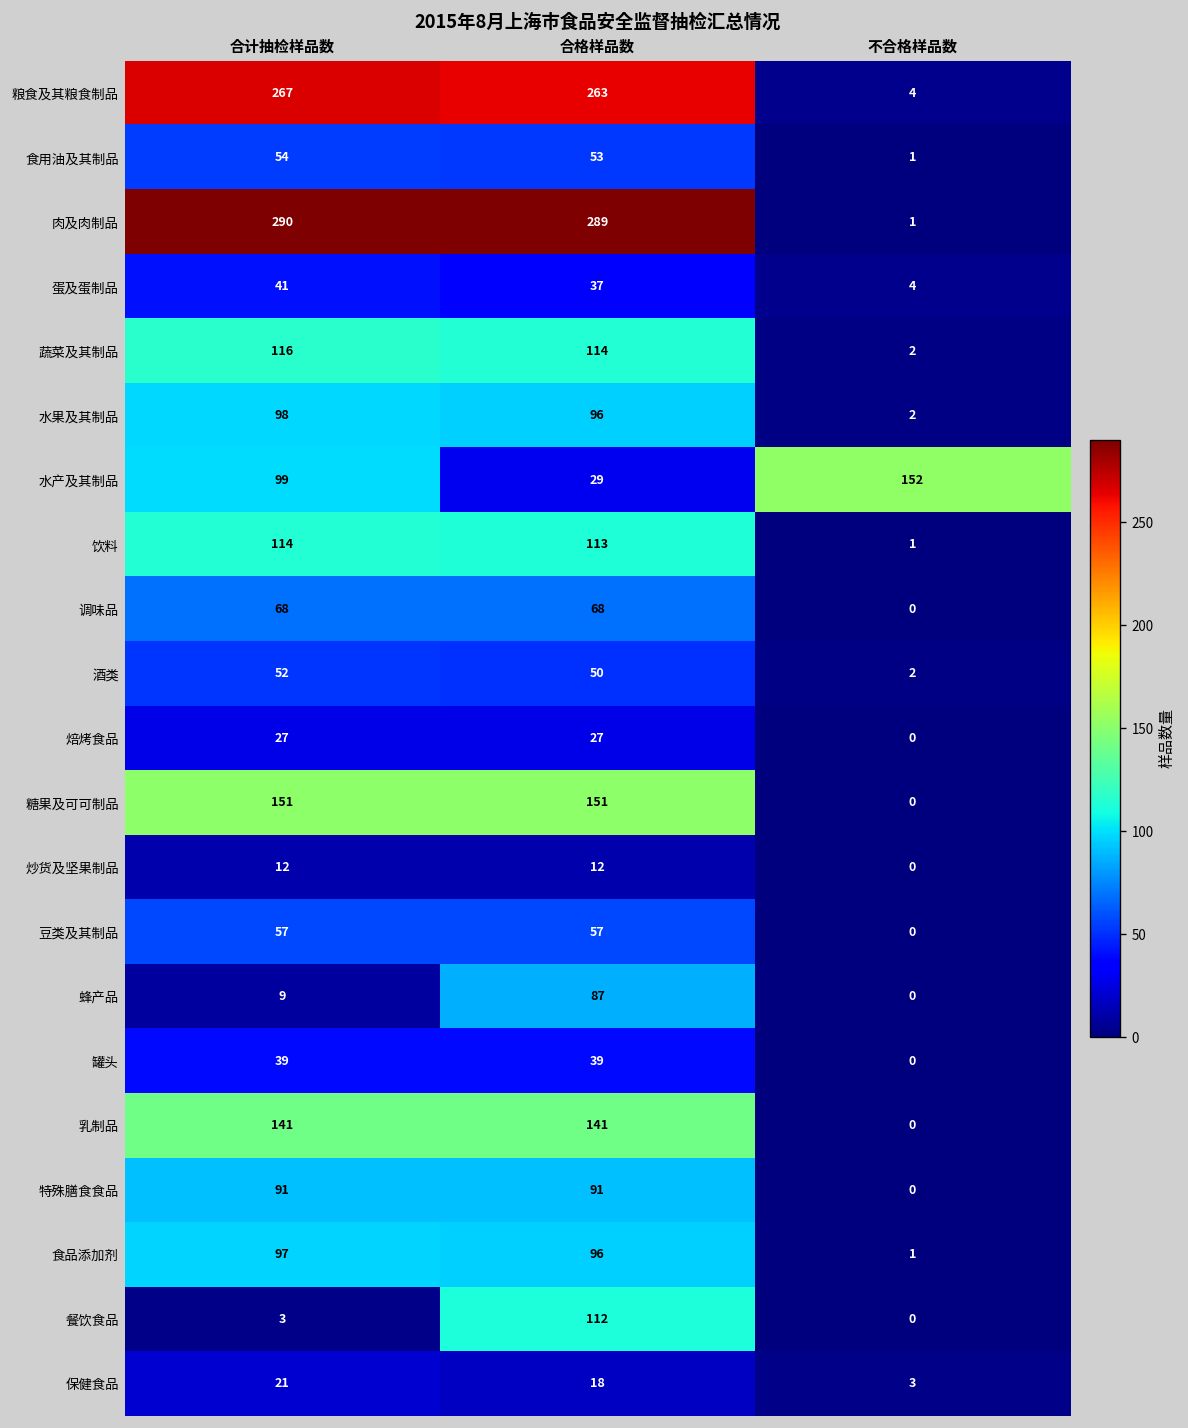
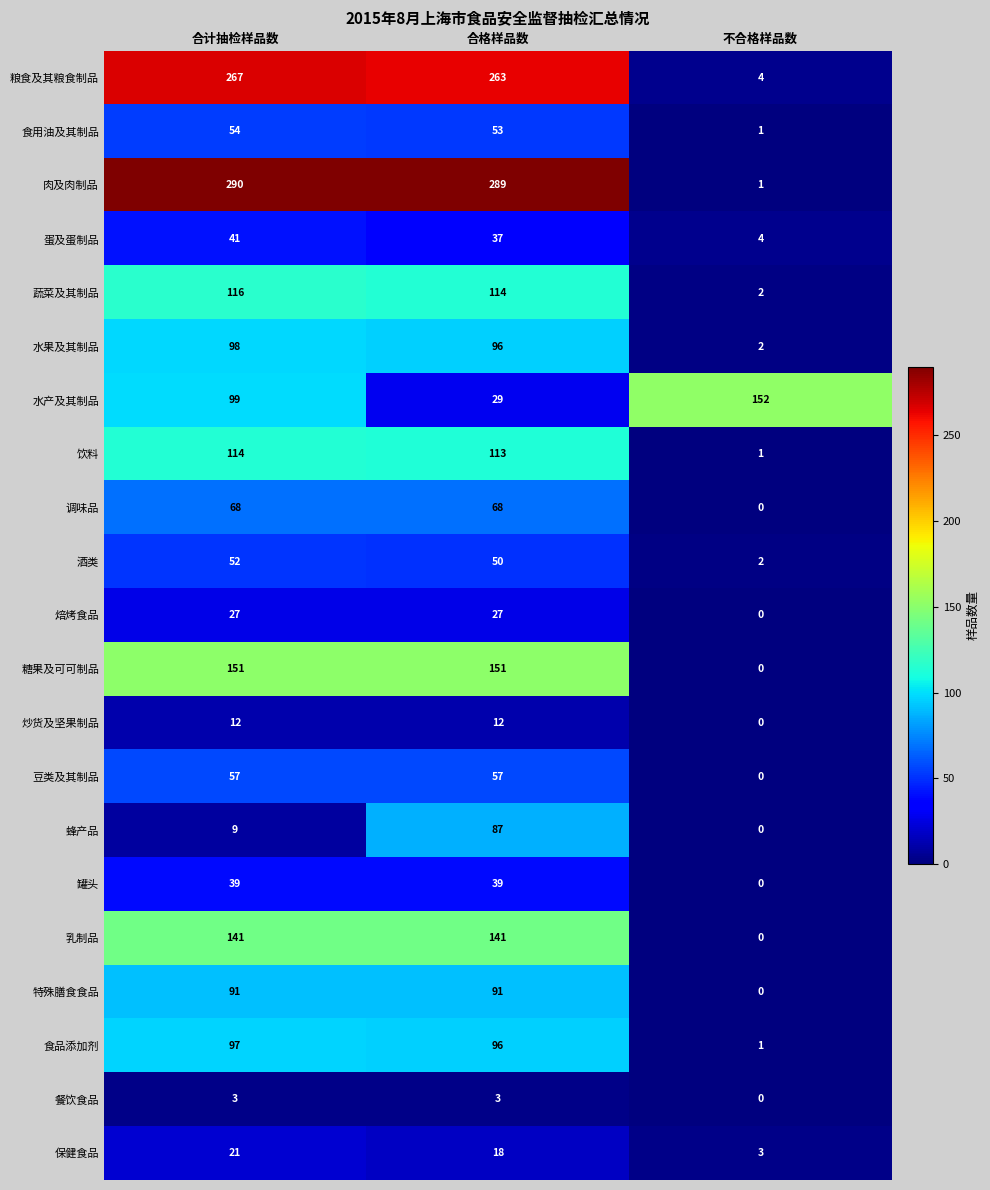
餐饮食品, 合格样品数: 112 -> 3
